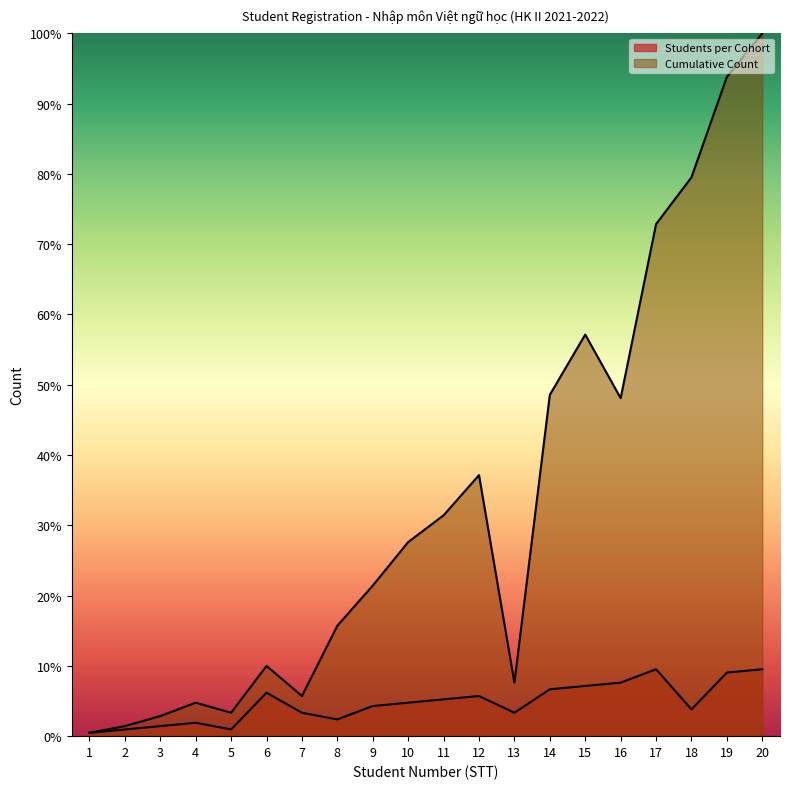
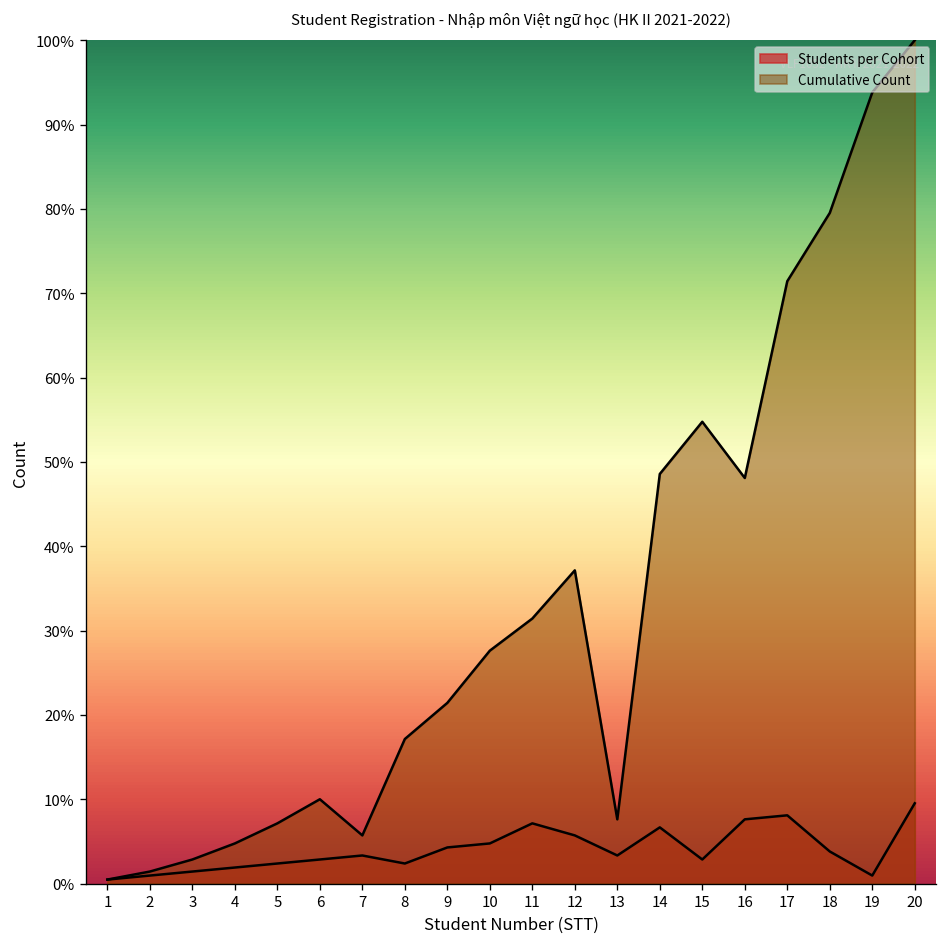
Students per Cohort, 5: 1% -> 2%
Cumulative Count, 5: 3% -> 7%
Students per Cohort, 6: 6% -> 3%
Cumulative Count, 8: 16% -> 17%
Students per Cohort, 11: 5% -> 7%
Students per Cohort, 15: 7% -> 3%
Cumulative Count, 15: 57% -> 55%
Students per Cohort, 17: 10% -> 8%
Cumulative Count, 17: 73% -> 71%
Students per Cohort, 19: 9% -> 1%
